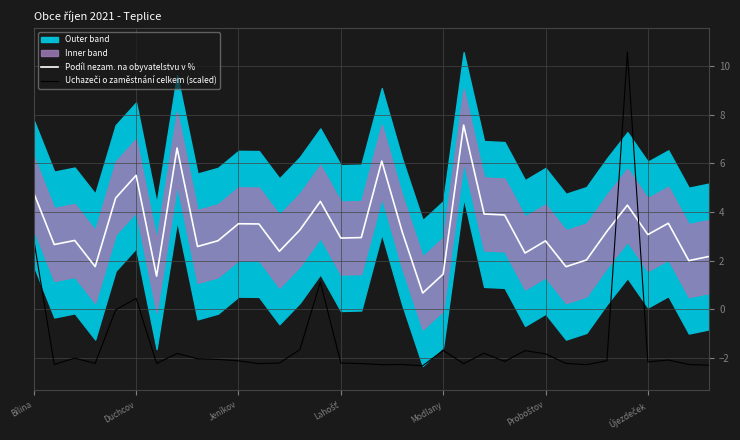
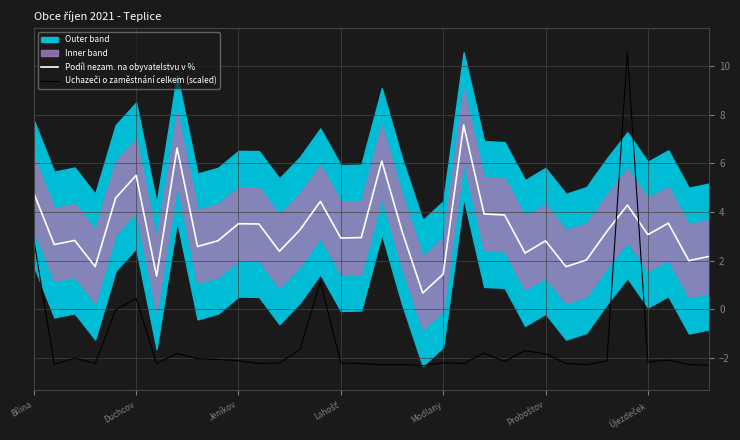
Uchazeči o zaměstnání celkem (scaled), Modlany: -1.7 -> -2.2
